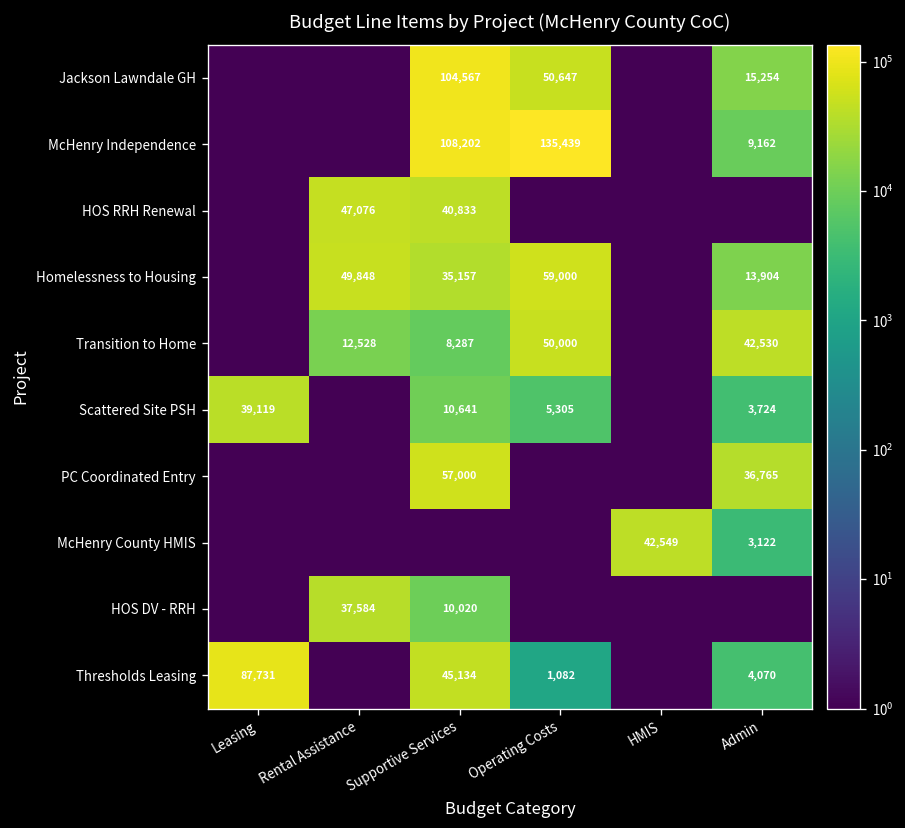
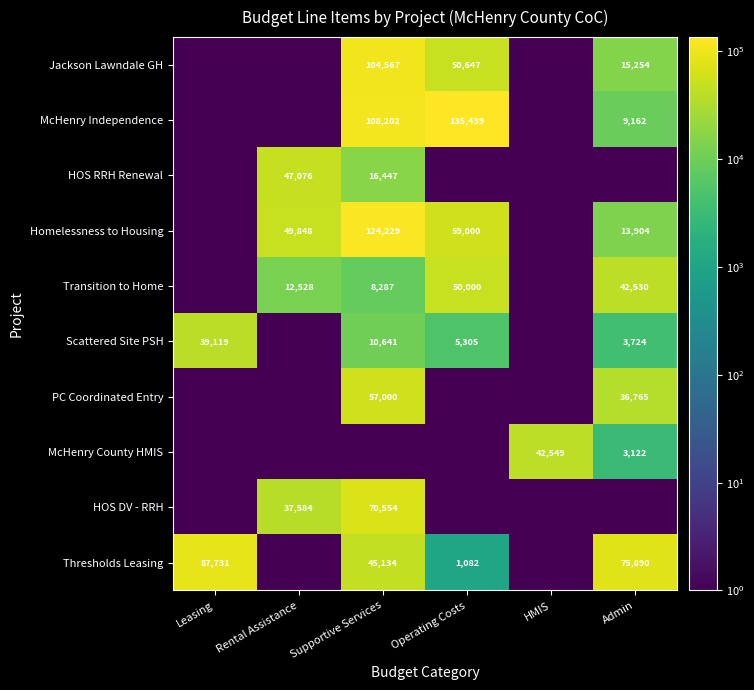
HOS RRH Renewal, Supportive Services: 40,833 -> 16,447
Homelessness to Housing, Supportive Services: 35,157 -> 124,229
HOS DV - RRH, Supportive Services: 10,020 -> 70,554
Thresholds Leasing, Admin: 4,070 -> 75,890
